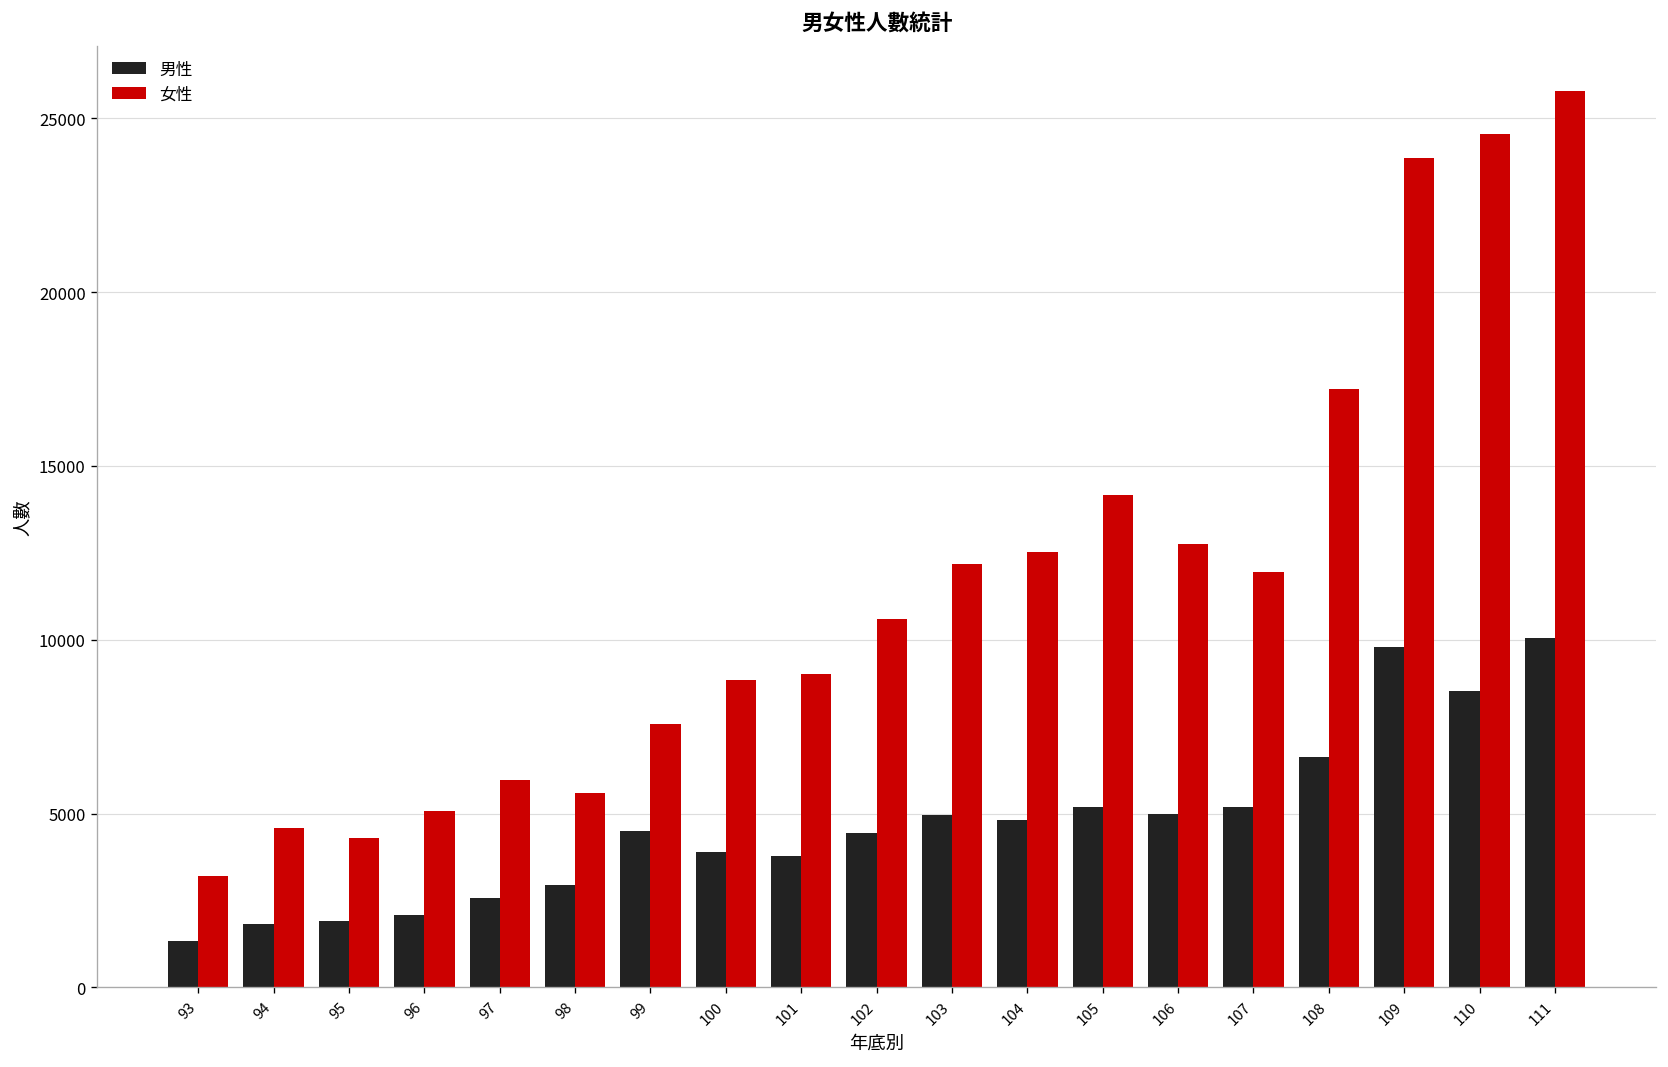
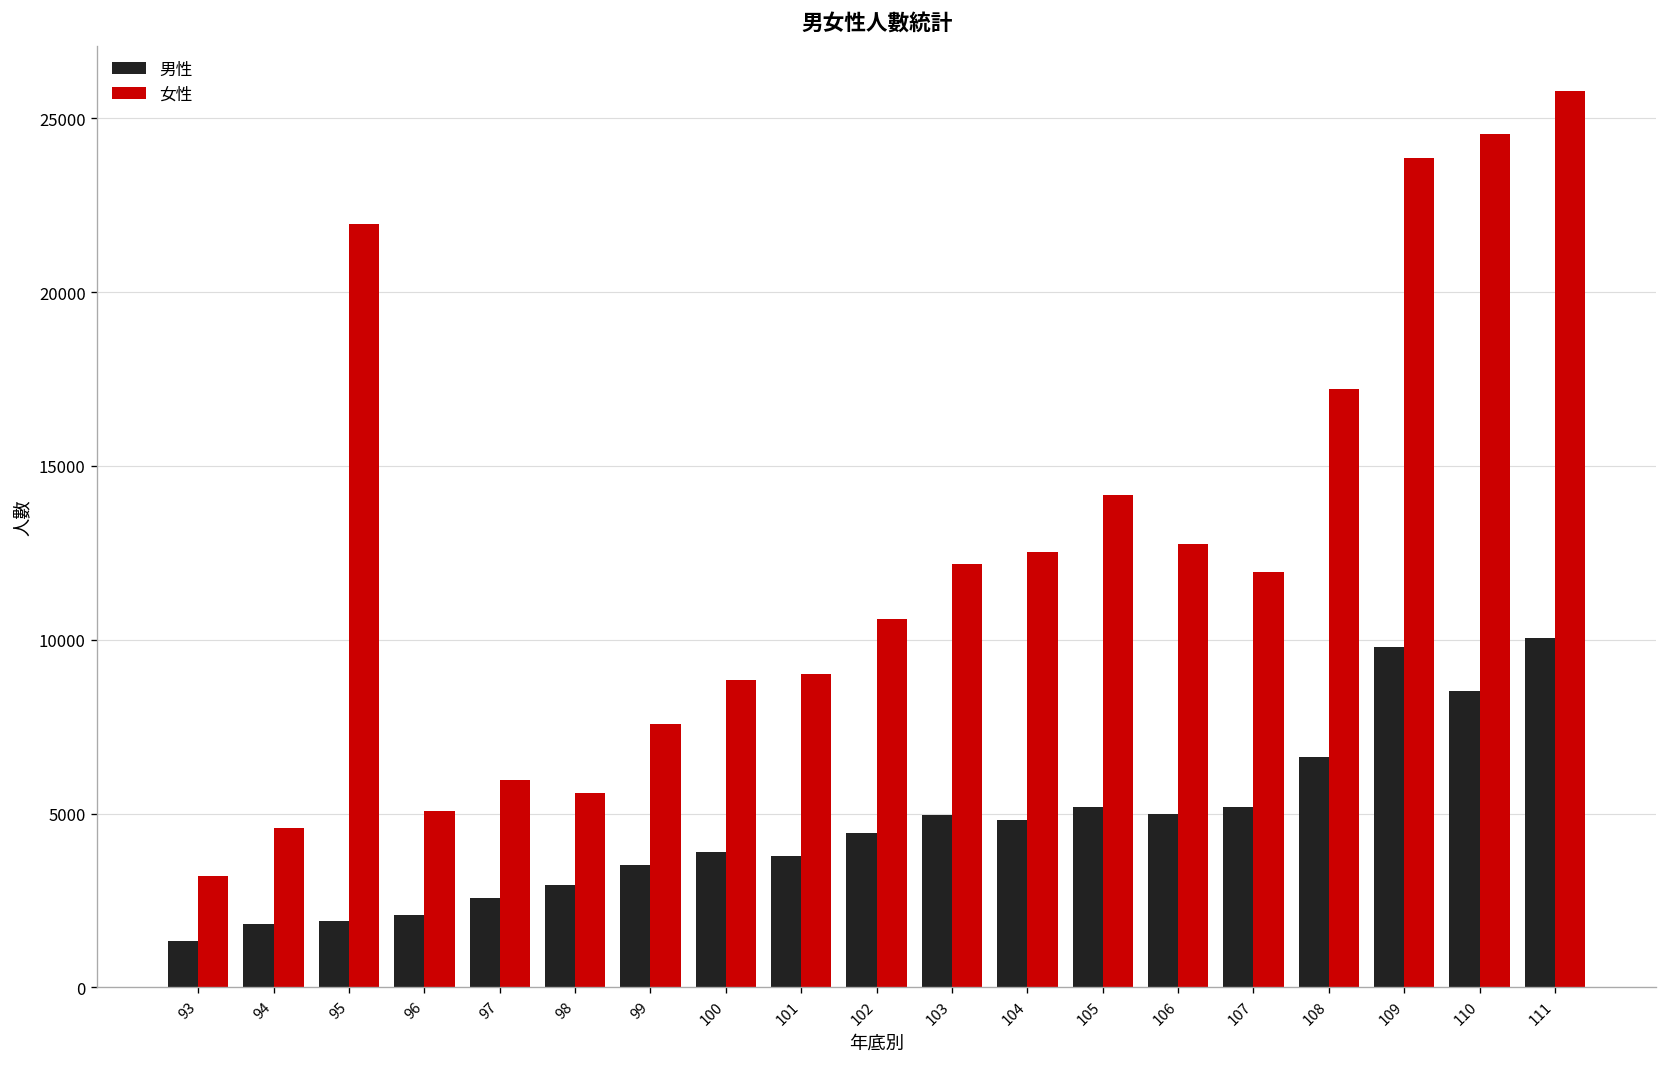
女性, 95: 4300 -> 22000
男性, 99: 4500 -> 3500
